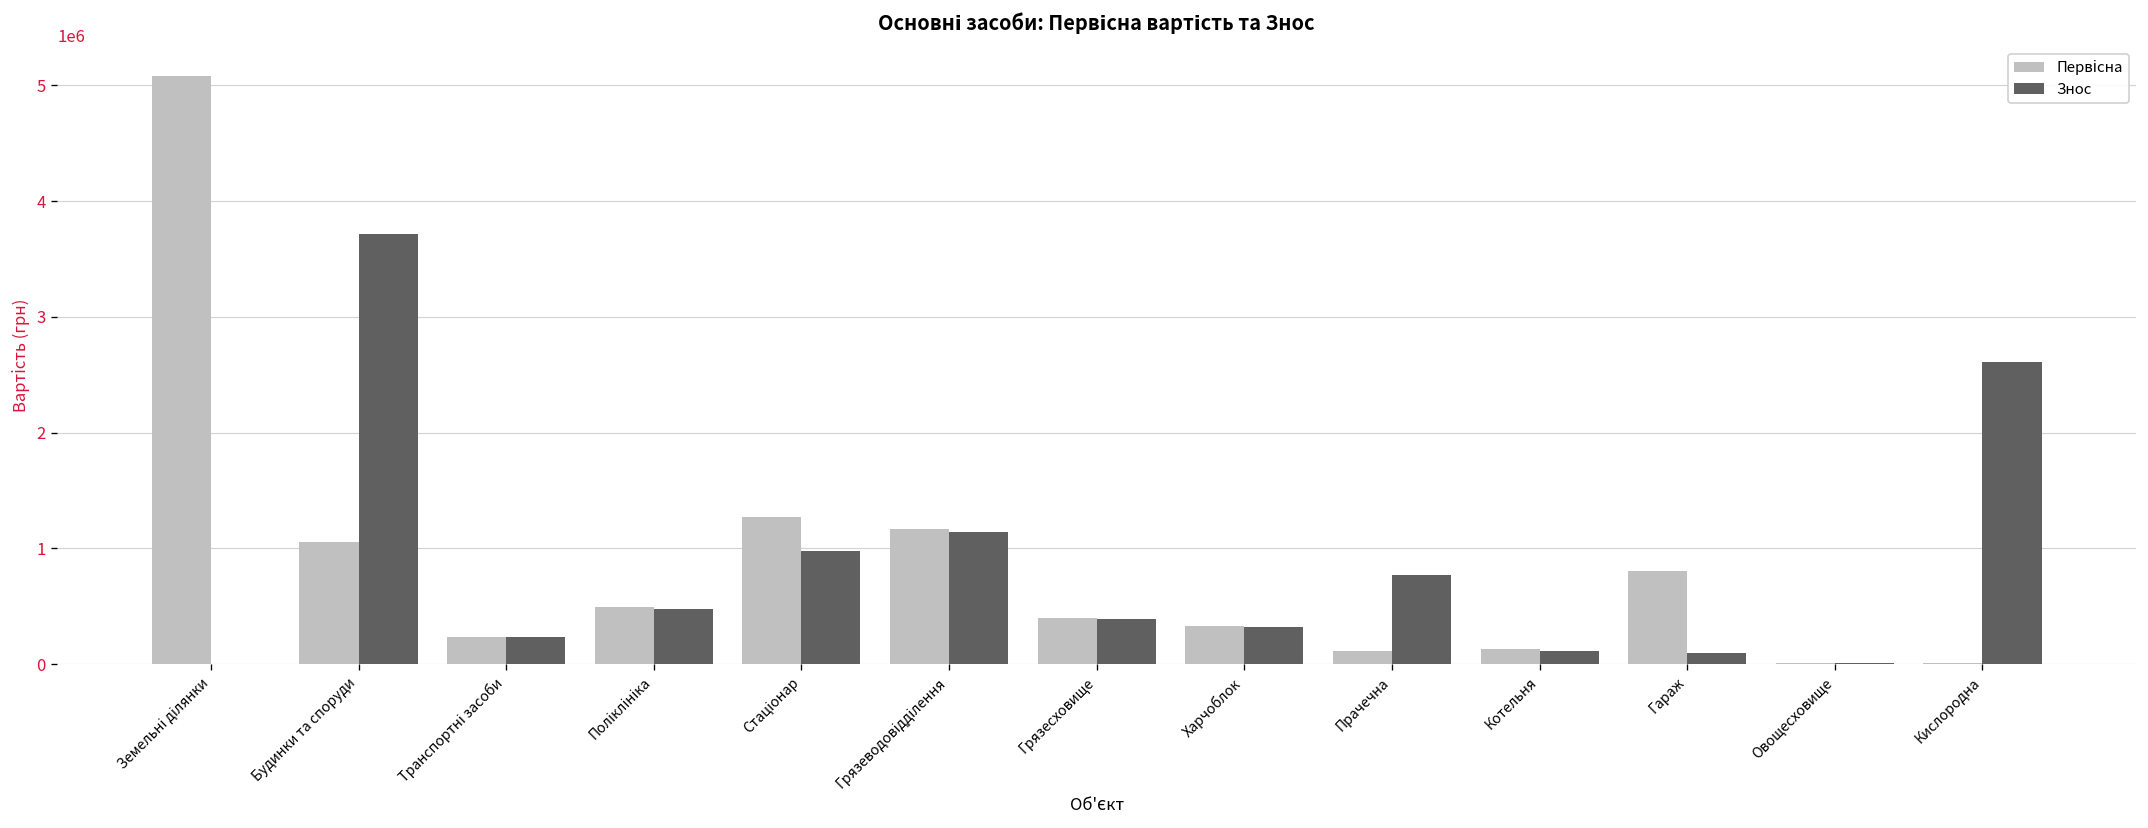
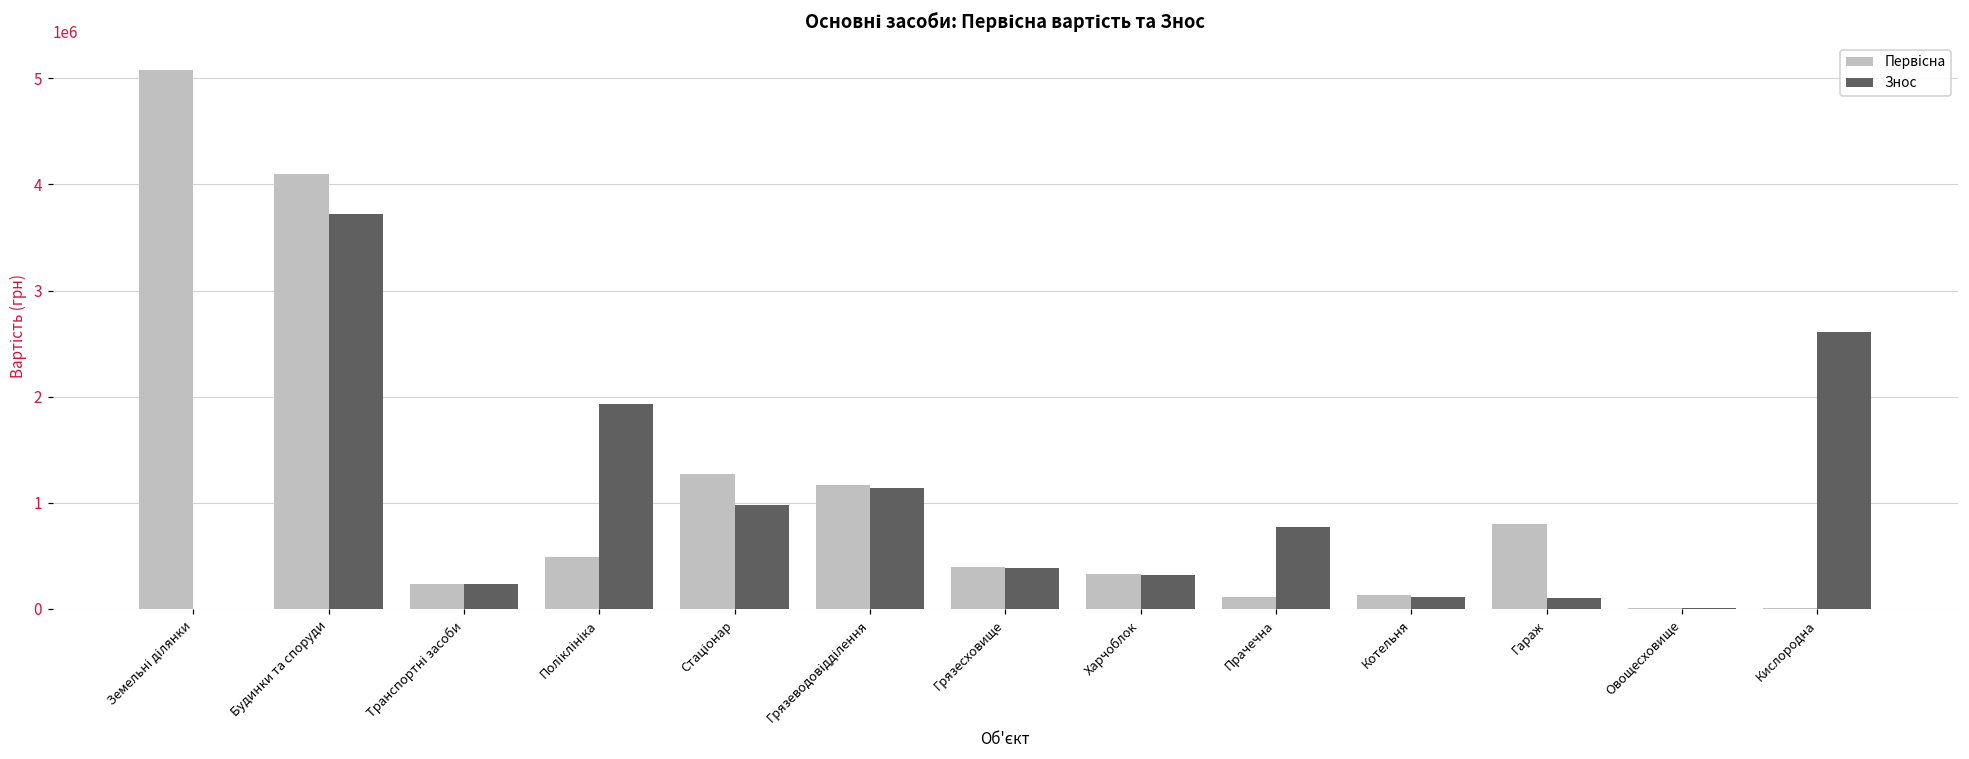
Первісна, Будинки та споруди: 1100000 -> 4100000
Знос, Поліклініка: 500000 -> 1900000
